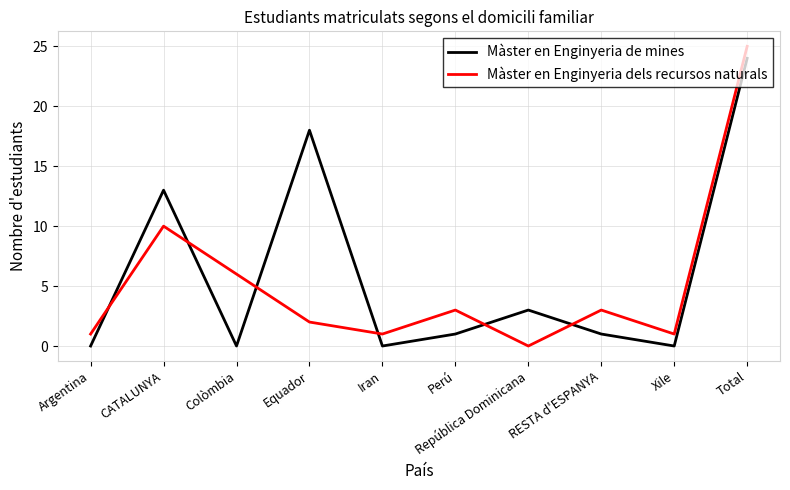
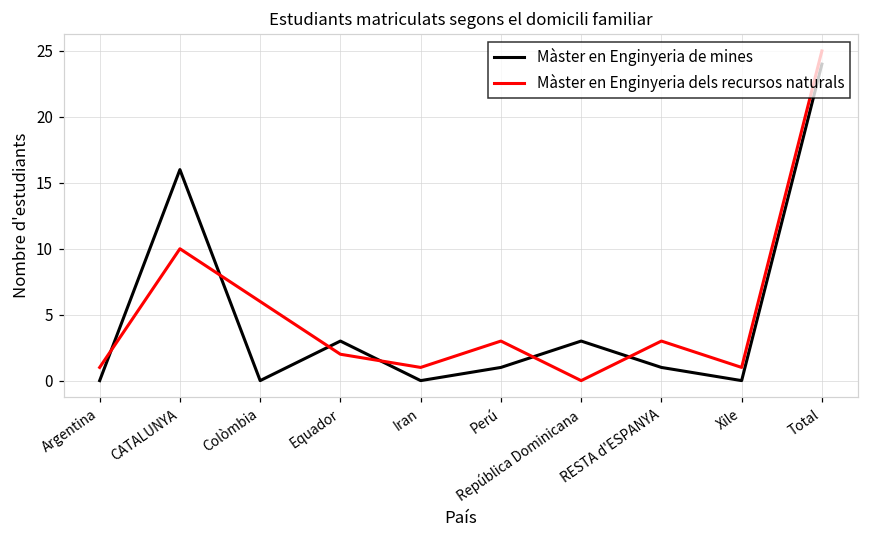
Màster en Enginyeria de mines, CATALUNYA: 13 -> 16
Màster en Enginyeria de mines, Equador: 18 -> 3
